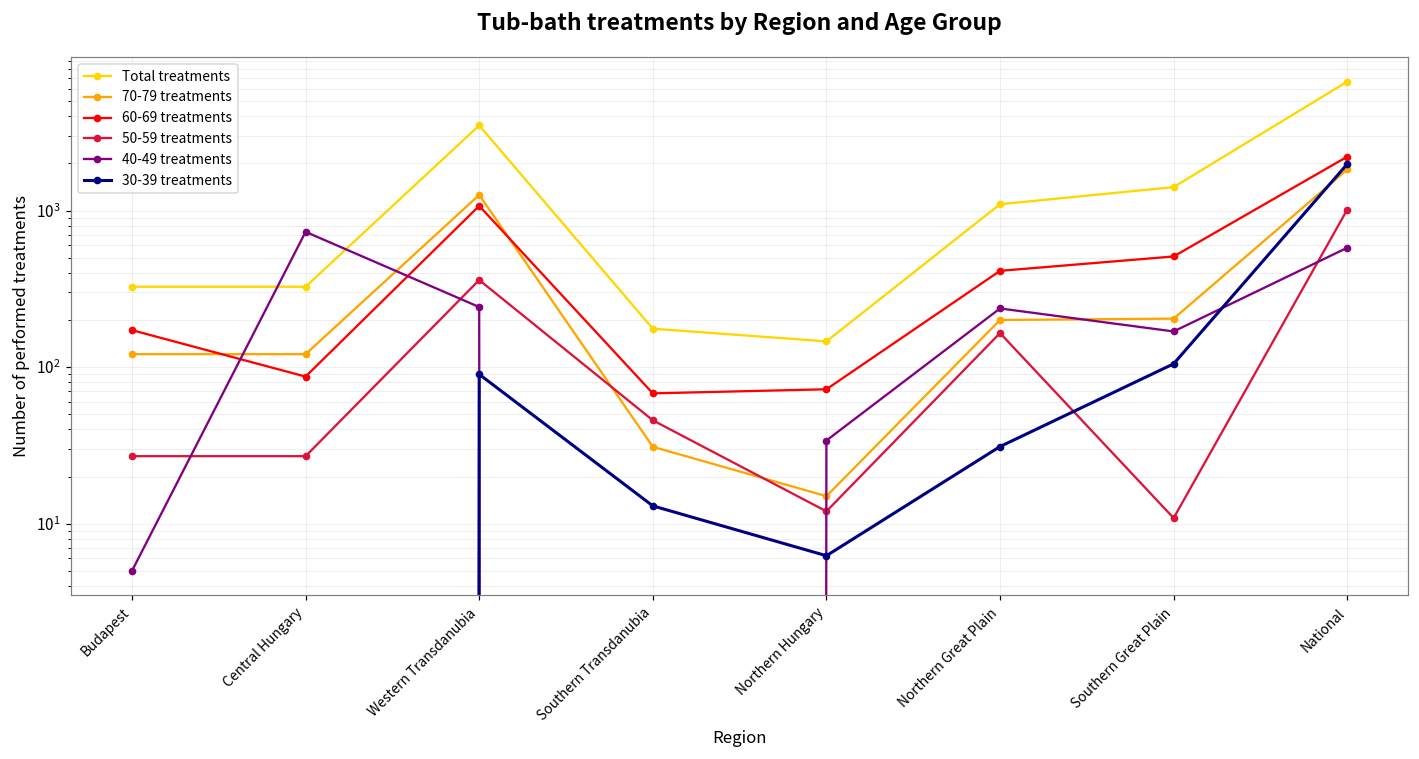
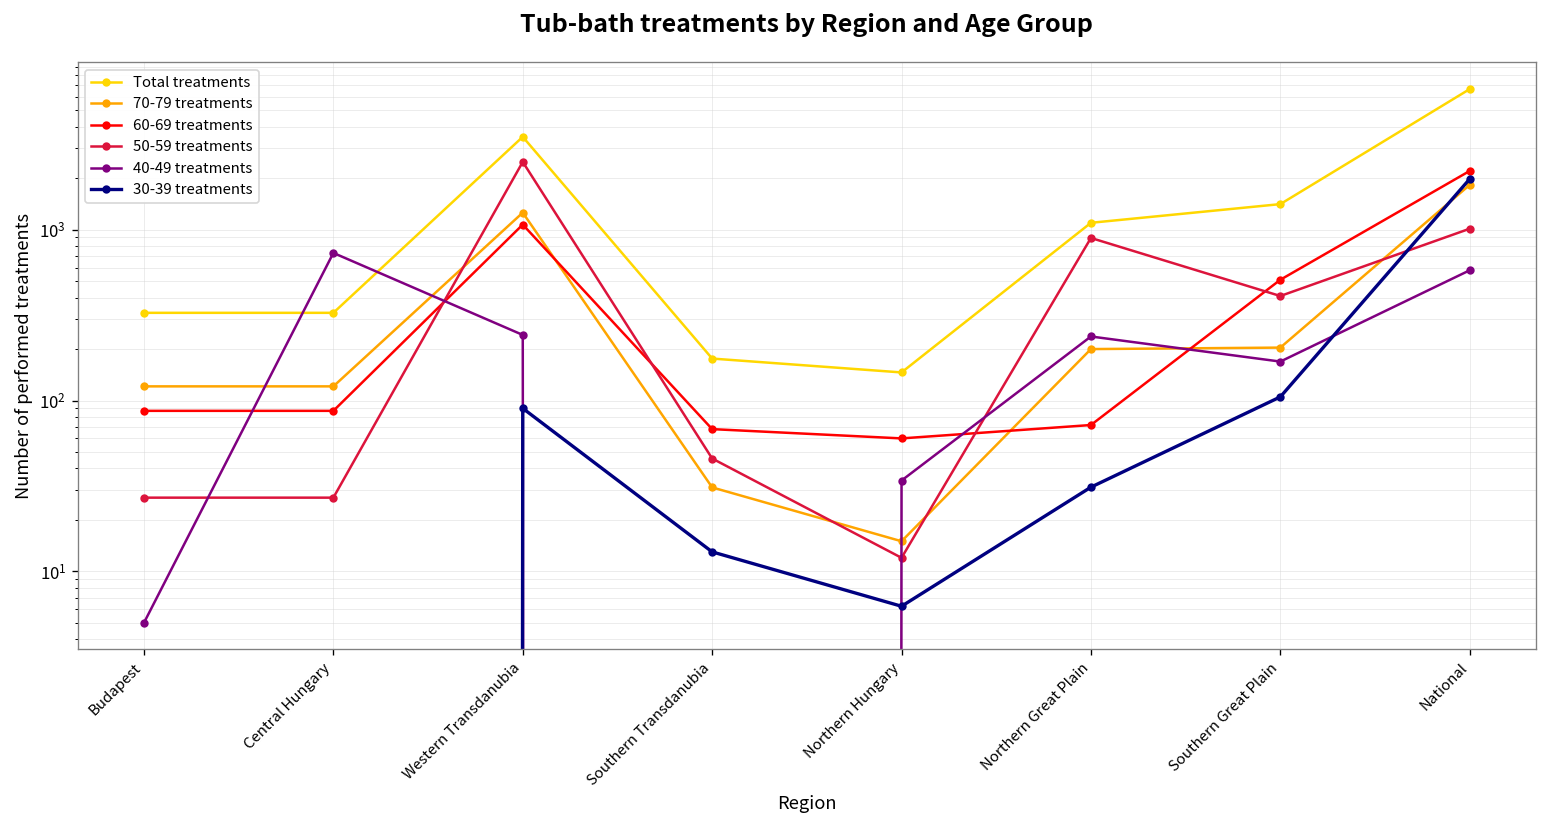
60-69 treatments, Budapest: 170 -> 90
50-59 treatments, Western Transdanubia: 360 -> 2500
60-69 treatments, Northern Hungary: 70 -> 60
60-69 treatments, Northern Great Plain: 410 -> 70
50-59 treatments, Northern Great Plain: 160 -> 900
50-59 treatments, Southern Great Plain: 11 -> 410
